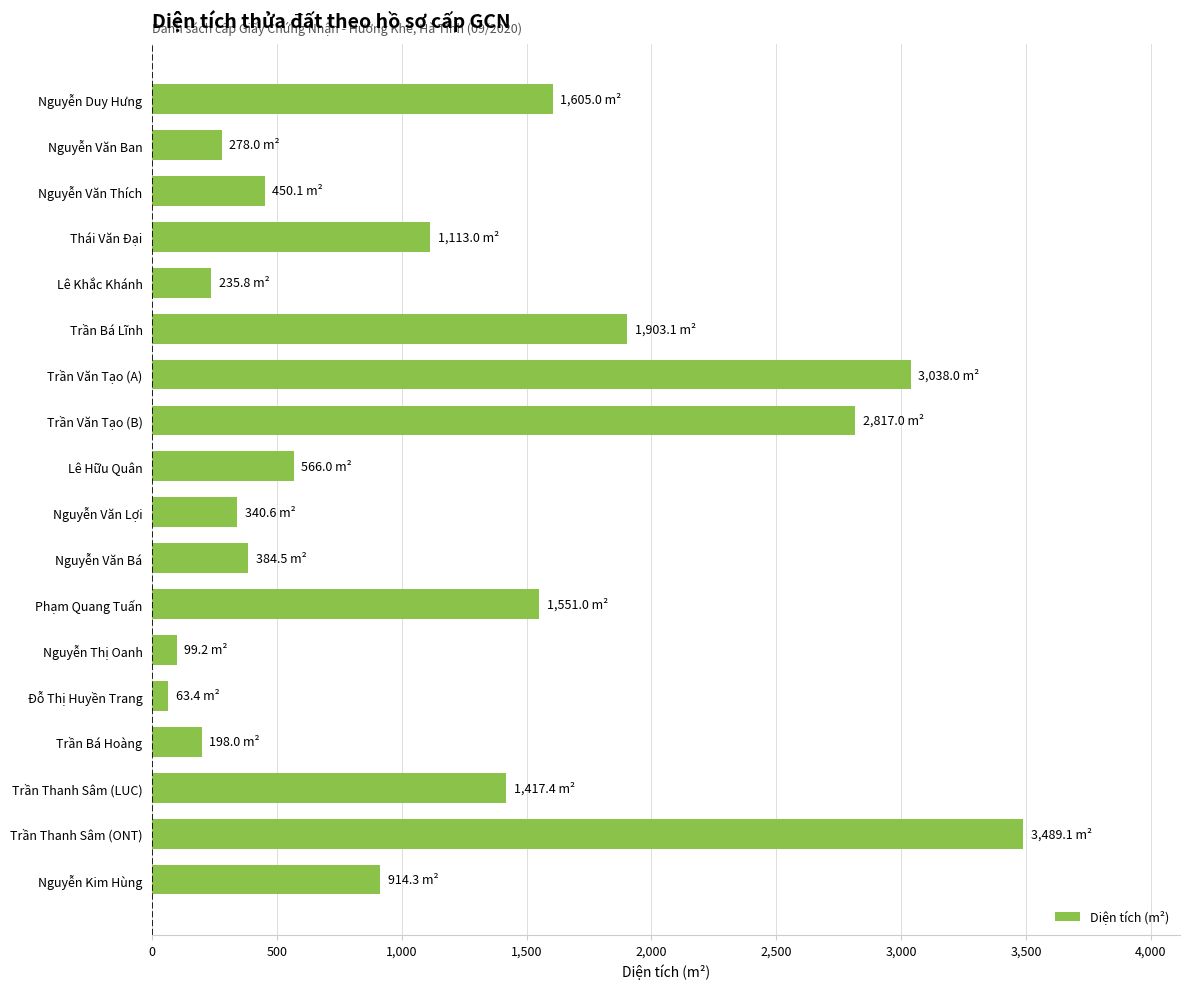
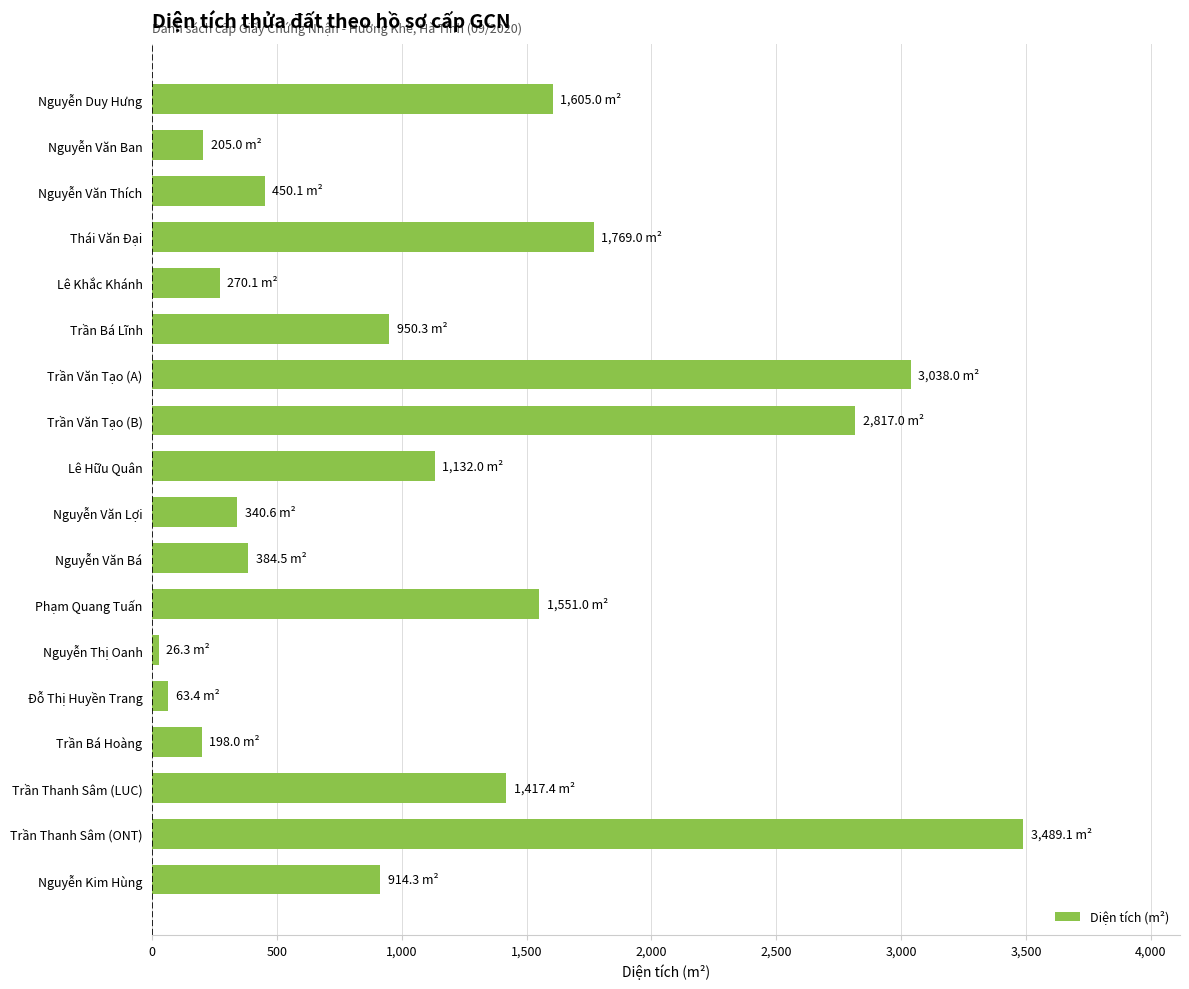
Nguyễn Văn Ban: 278.0 -> 205.0
Thái Văn Đại: 1,113.0 -> 1,769.0
Lê Khắc Khánh: 235.8 -> 270.1
Trần Bá Lĩnh: 1,903.1 -> 950.3
Lê Hữu Quân: 566.0 -> 1,132.0
Nguyễn Thị Oanh: 99.2 -> 26.3
